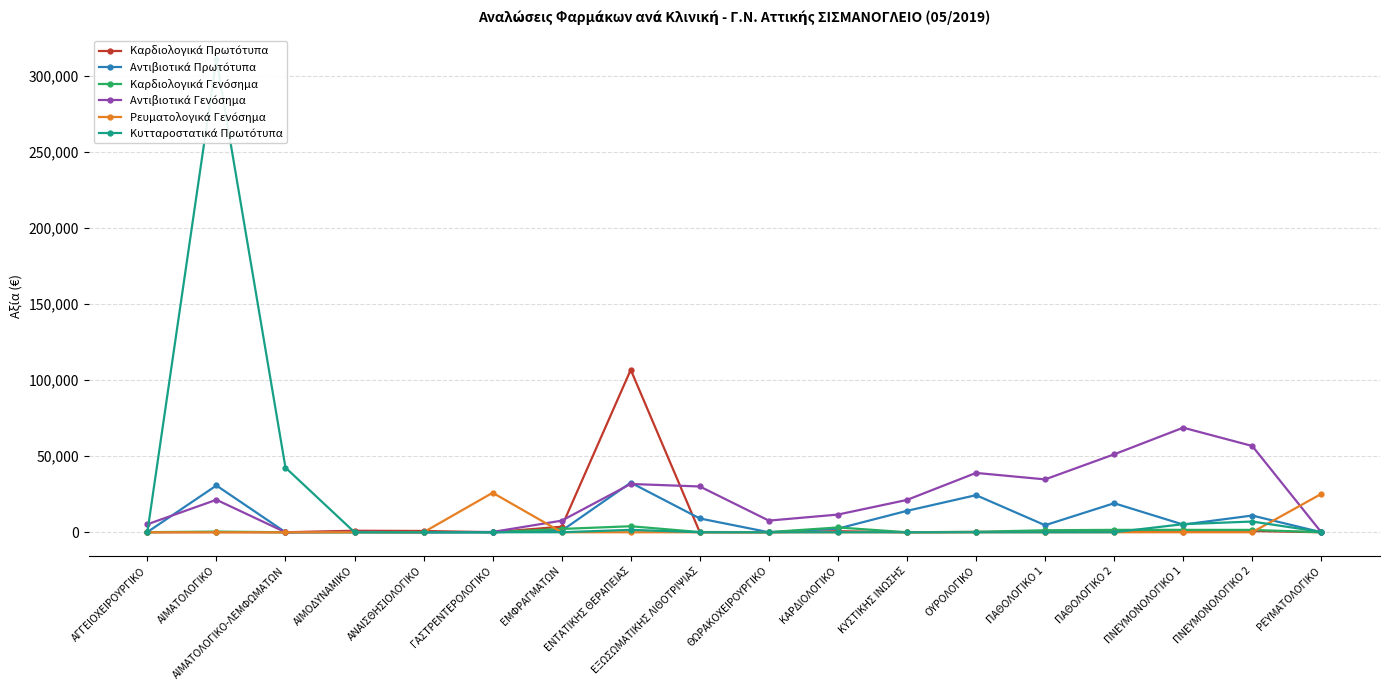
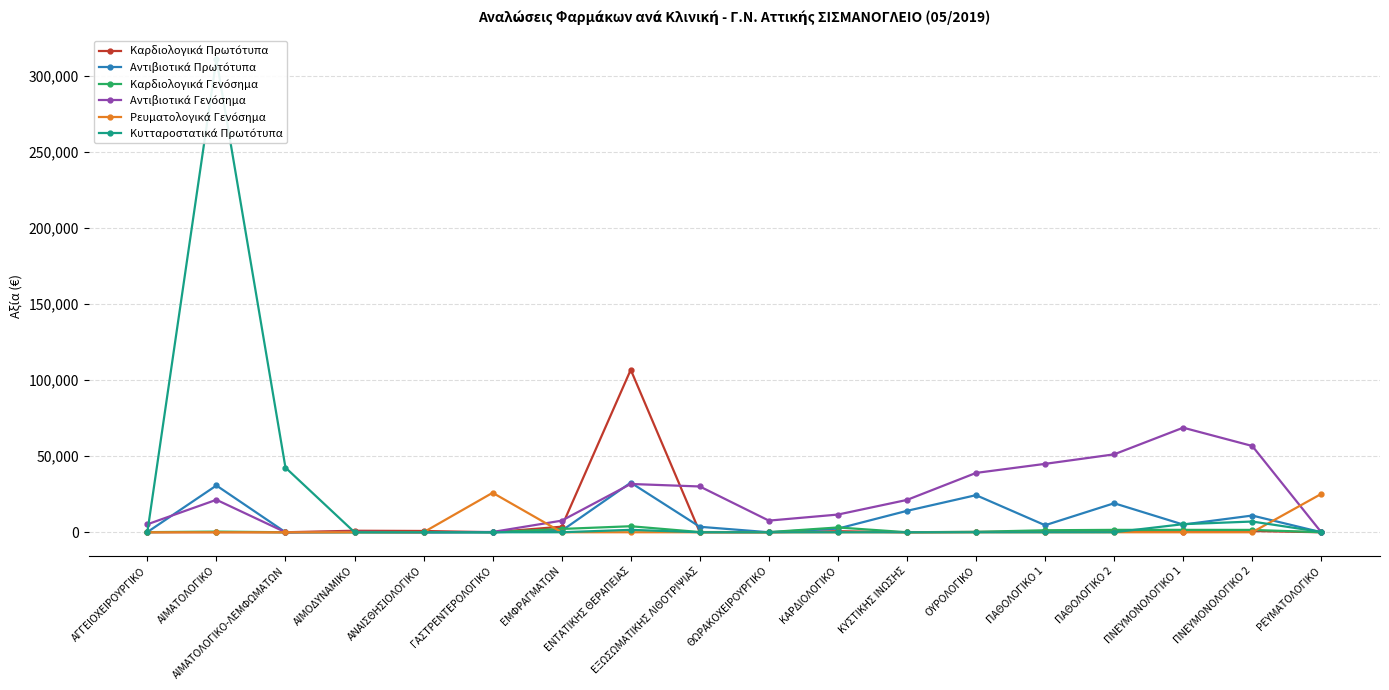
Αντιβιοτικά Πρωτότυπα, ΕΞΩΣΩΜΑΤΙΚΗΣ ΛΙΘΟΤΡΙΨΙΑΣ: 9,000 -> 4,000
Αντιβιοτικά Γενόσημα, ΠΑΘΟΛΟΓΙΚΟ 1: 35,000 -> 45,000
